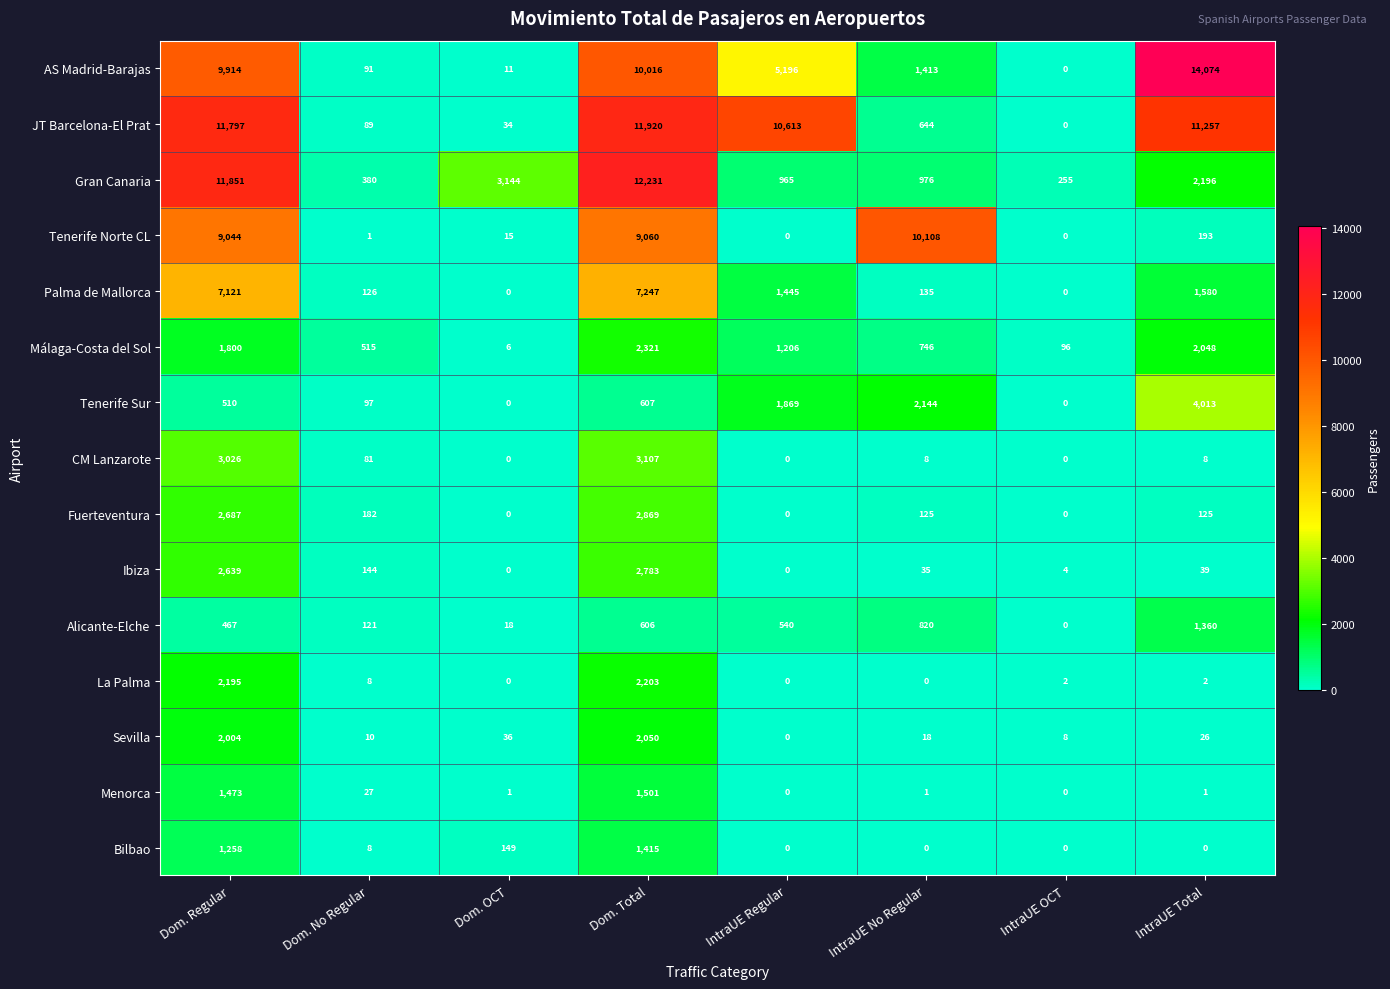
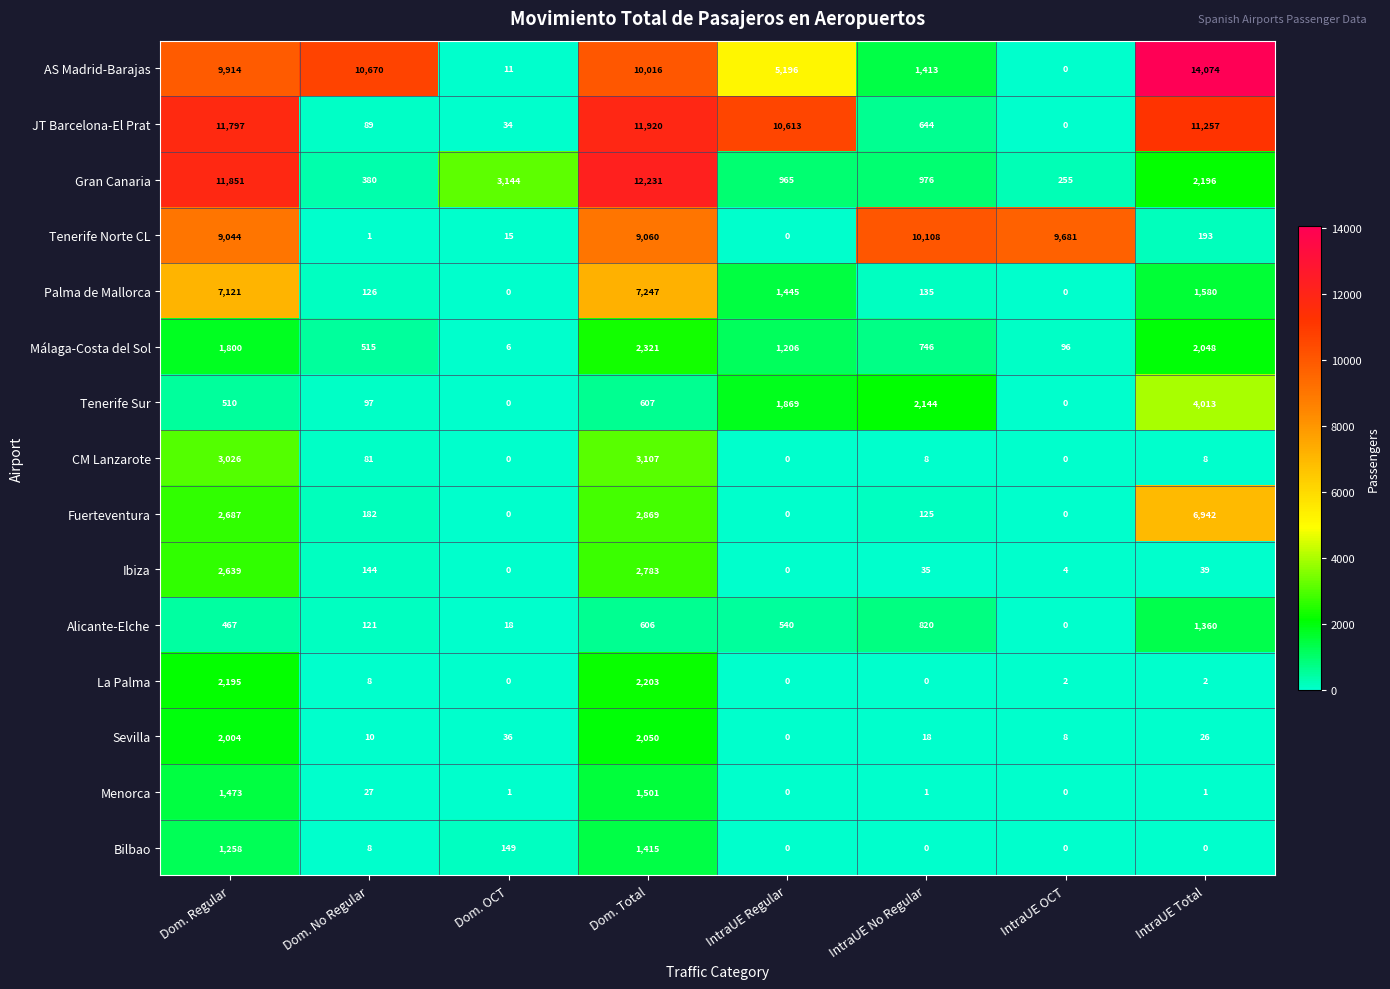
AS Madrid-Barajas, Dom. No Regular: 91 -> 10,670
Tenerife Norte CL, IntraUE OCT: 0 -> 9,681
Fuerteventura, IntraUE Total: 125 -> 6,942
